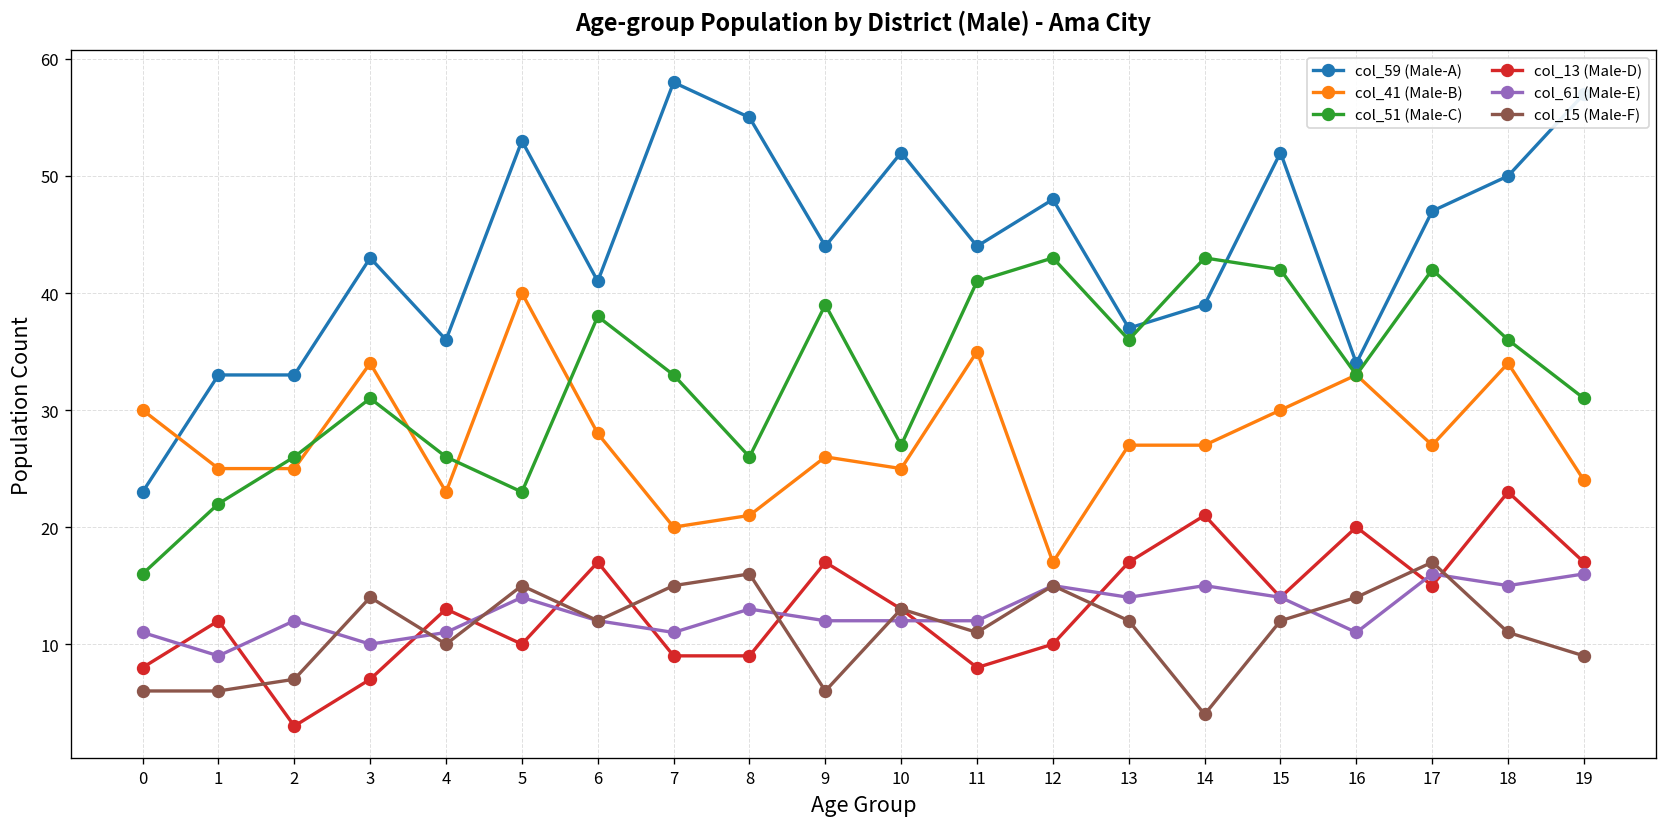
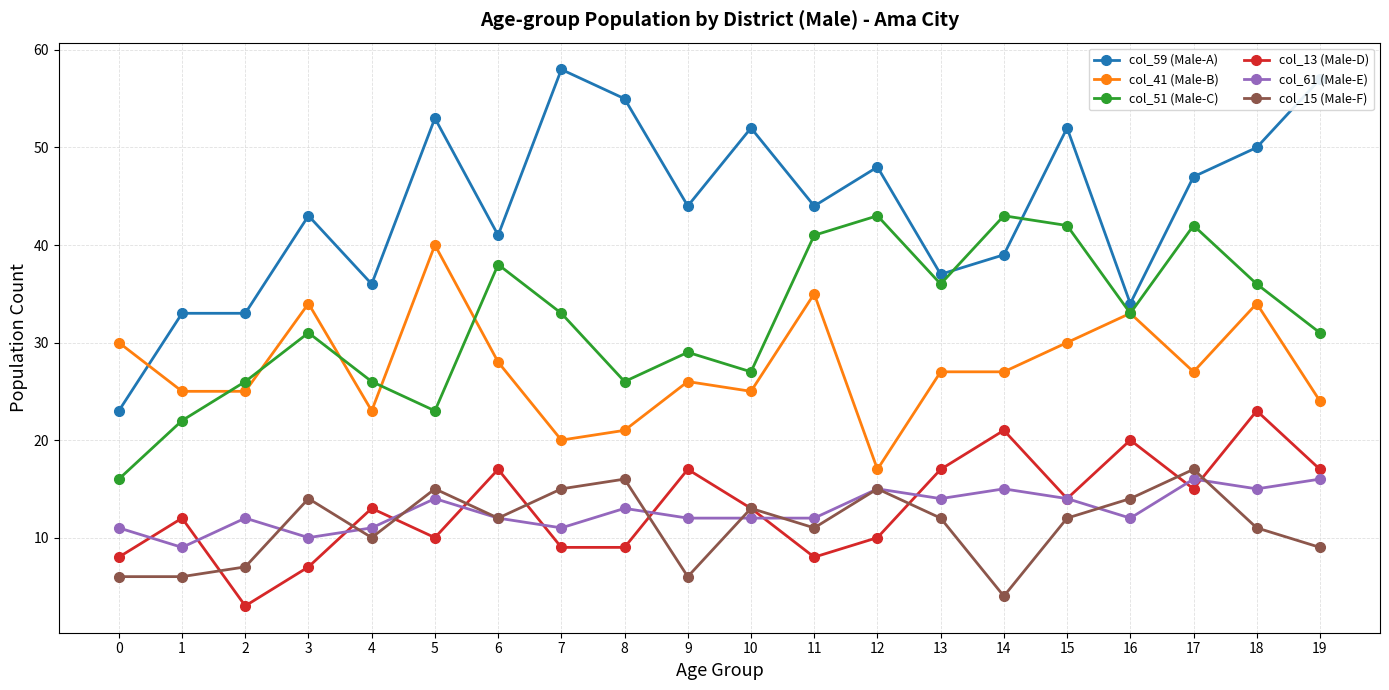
col_51 (Male-C), 9: 39 -> 29
col_61 (Male-E), 16: 11 -> 12
